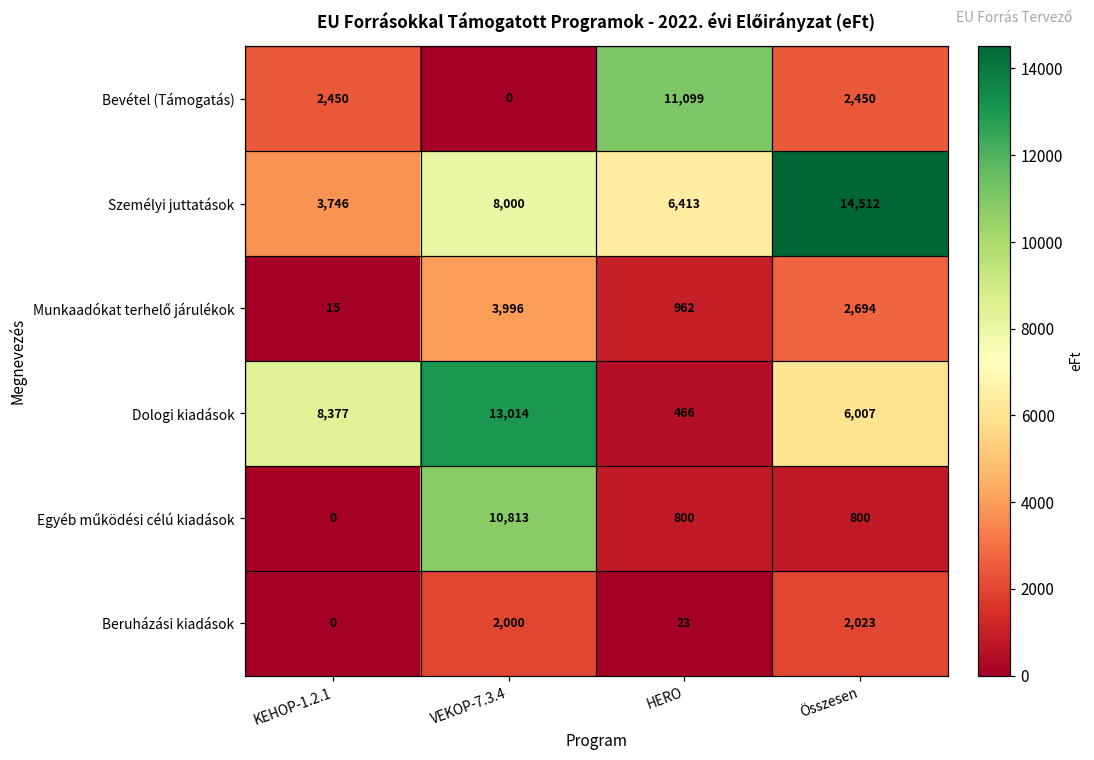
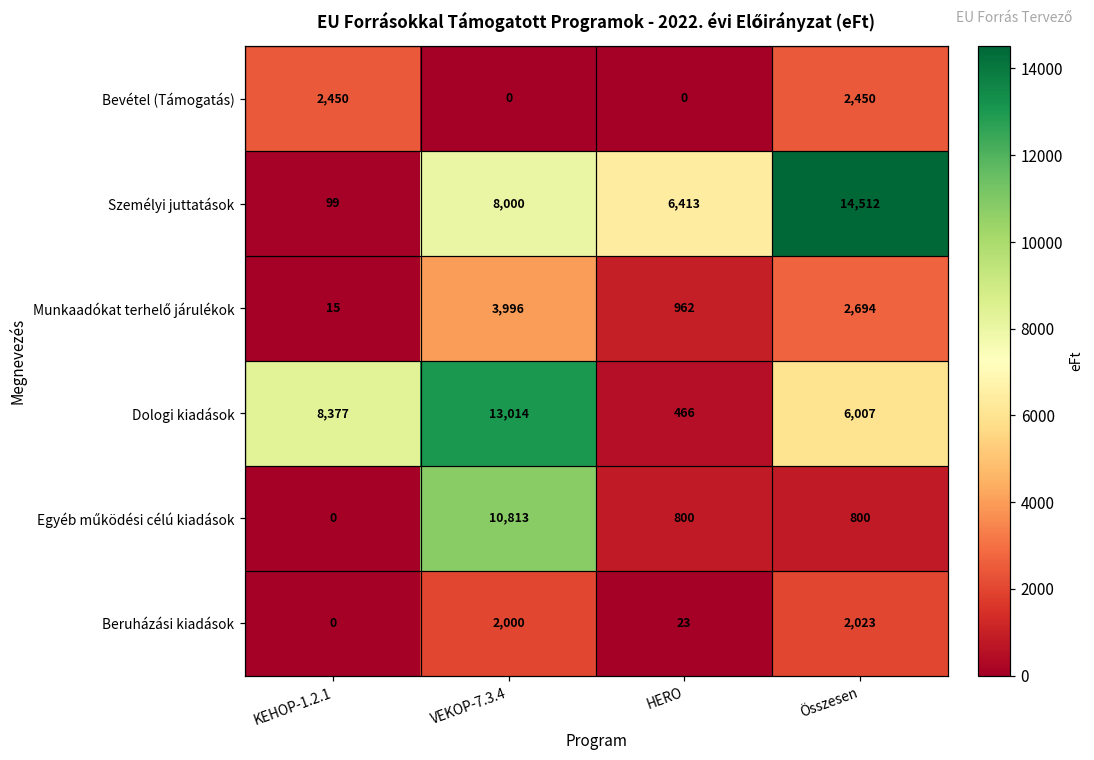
Bevétel (Támogatás), HERO: 11,099 -> 0
Személyi juttatások, KEHOP-1.2.1: 3,746 -> 99
